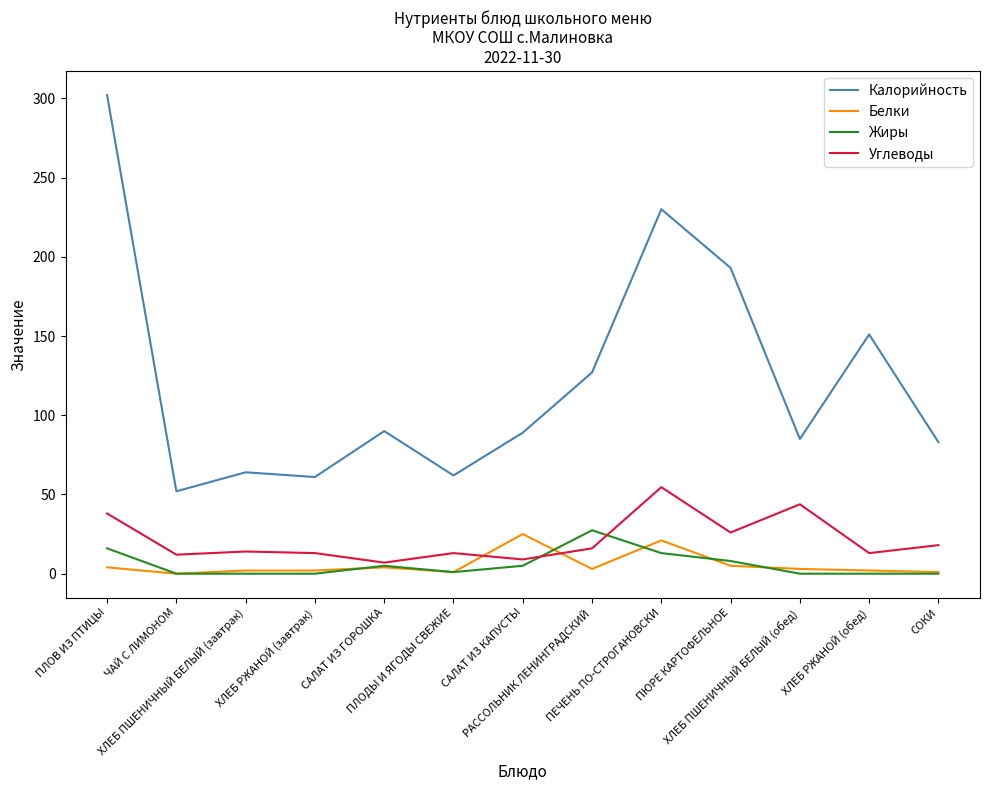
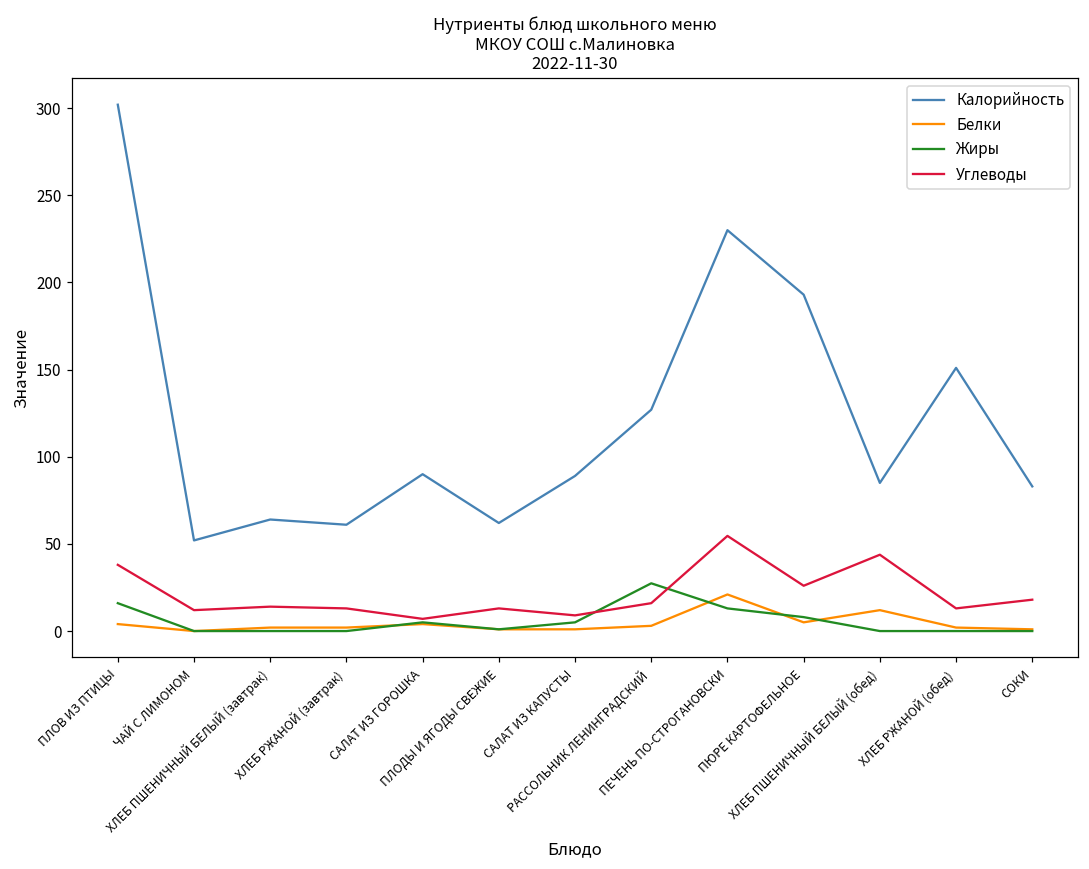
Белки, САЛАТ ИЗ КАПУСТЫ: 25 -> 1
Белки, ХЛЕБ ПШЕНИЧНЫЙ БЕЛЫЙ (обед): 3 -> 12
